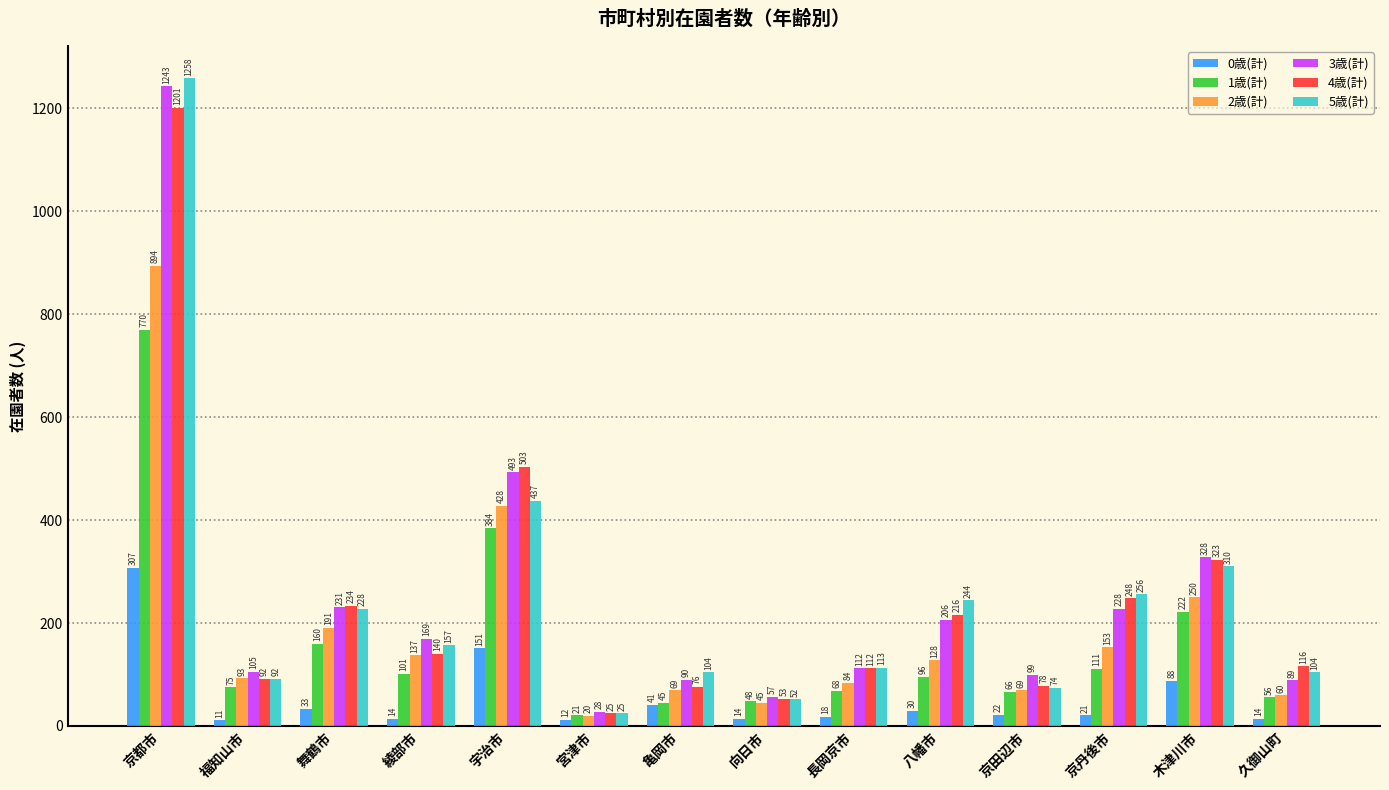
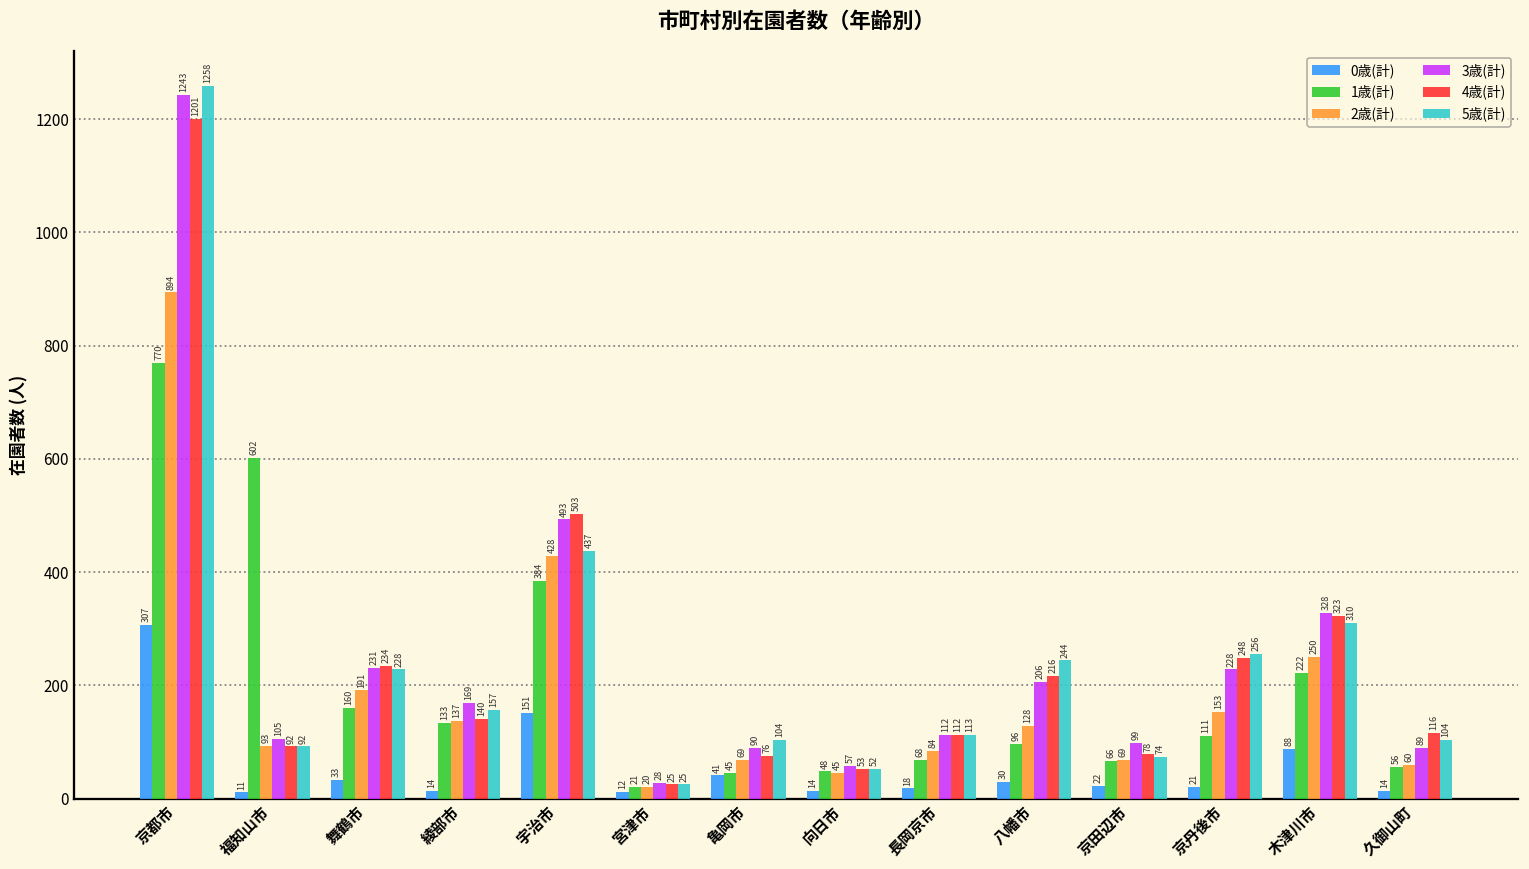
1歳(計), 福知山市: 75 -> 602
1歳(計), 綾部市: 101 -> 133
